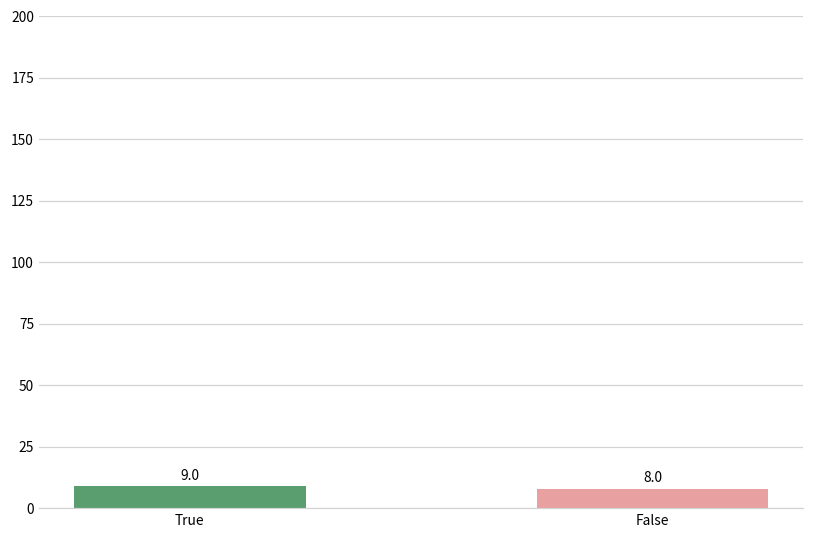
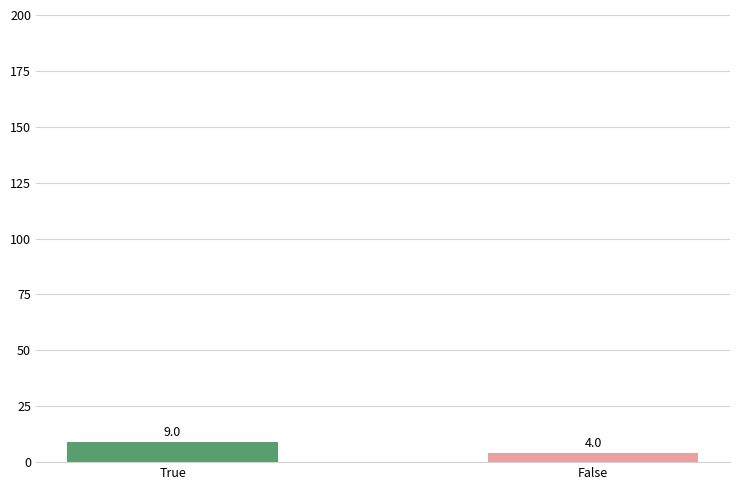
False: 8.0 -> 4.0
